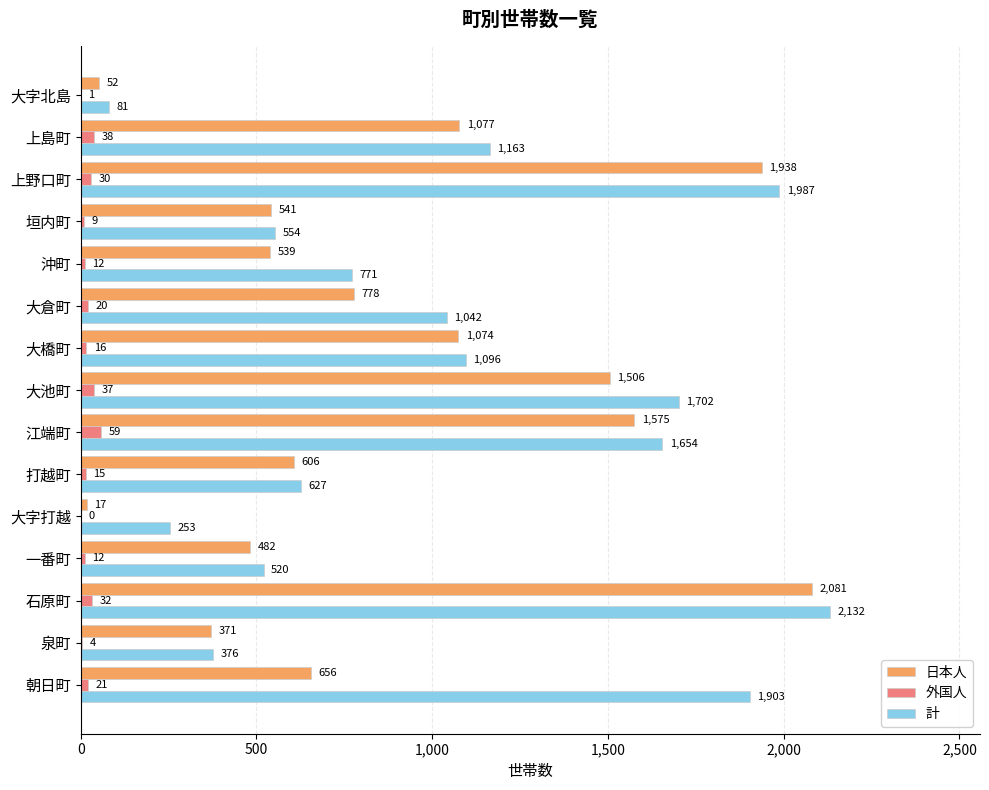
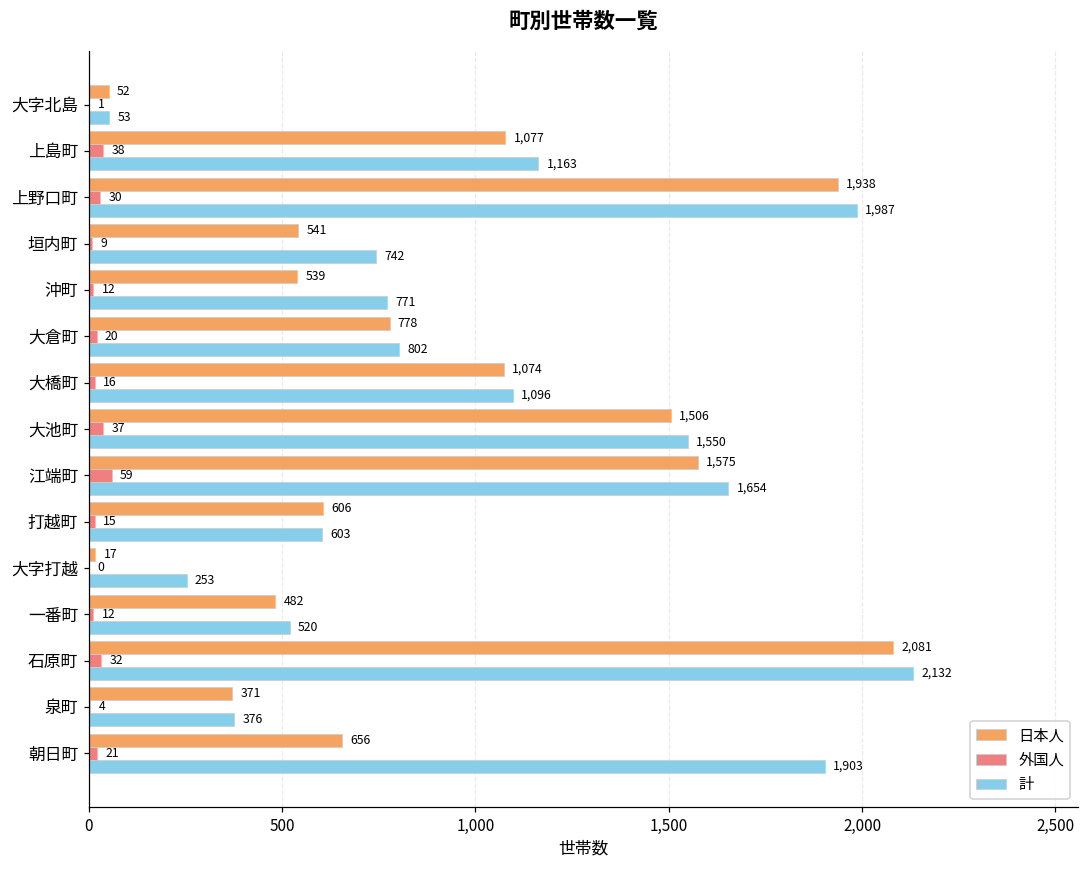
計, 大字北島: 81 -> 53
計, 垣内町: 554 -> 742
計, 大倉町: 1,042 -> 802
計, 大池町: 1,702 -> 1,550
計, 打越町: 627 -> 603
